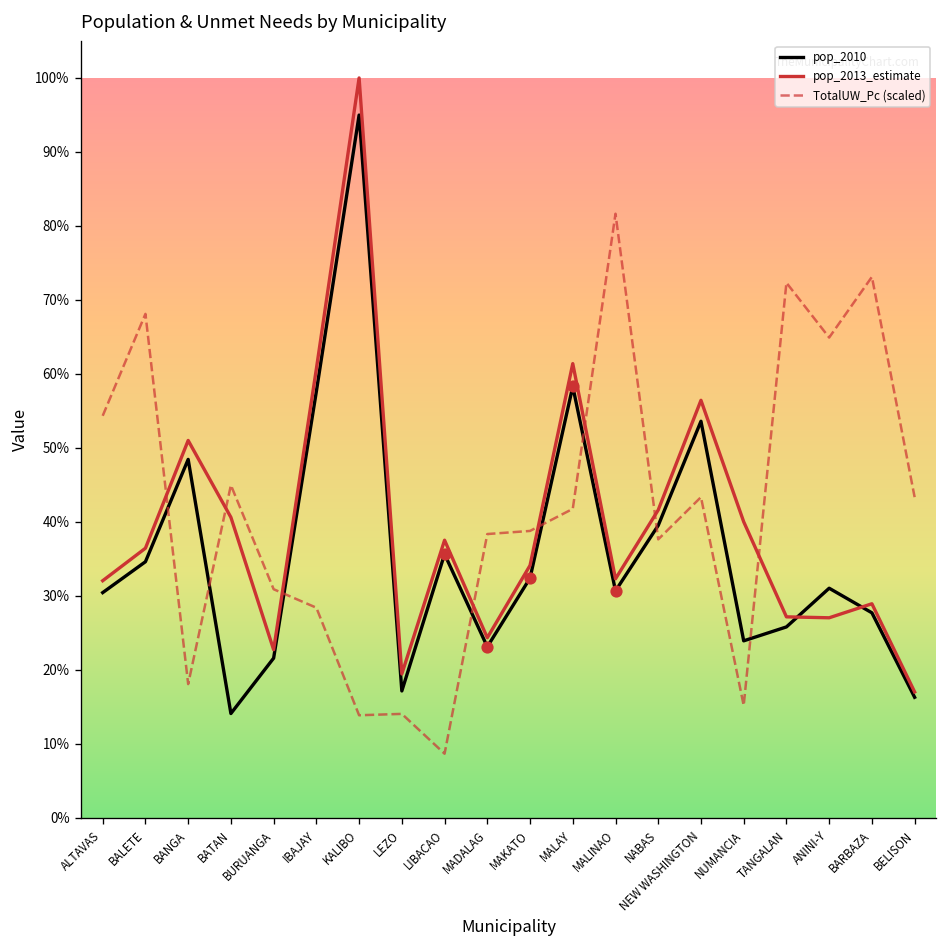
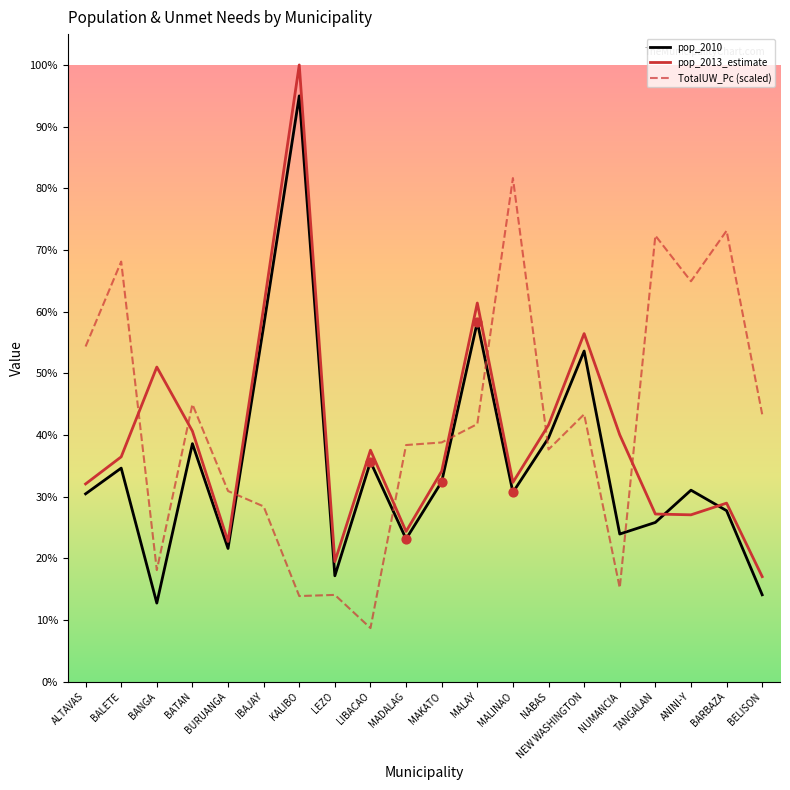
pop_2010, BANGA: 48% -> 13%
pop_2010, BATAN: 14% -> 39%
pop_2010, BELISON: 16% -> 14%
